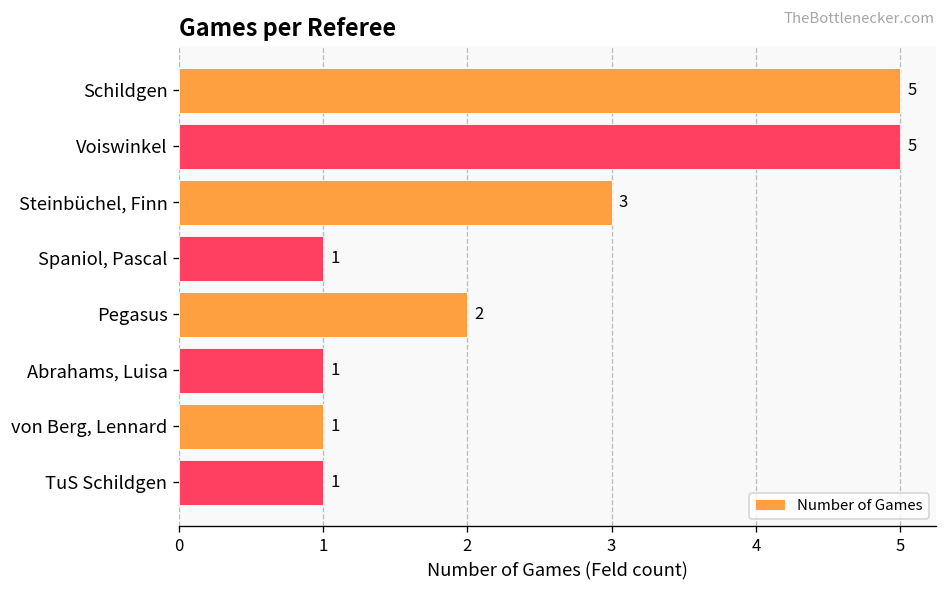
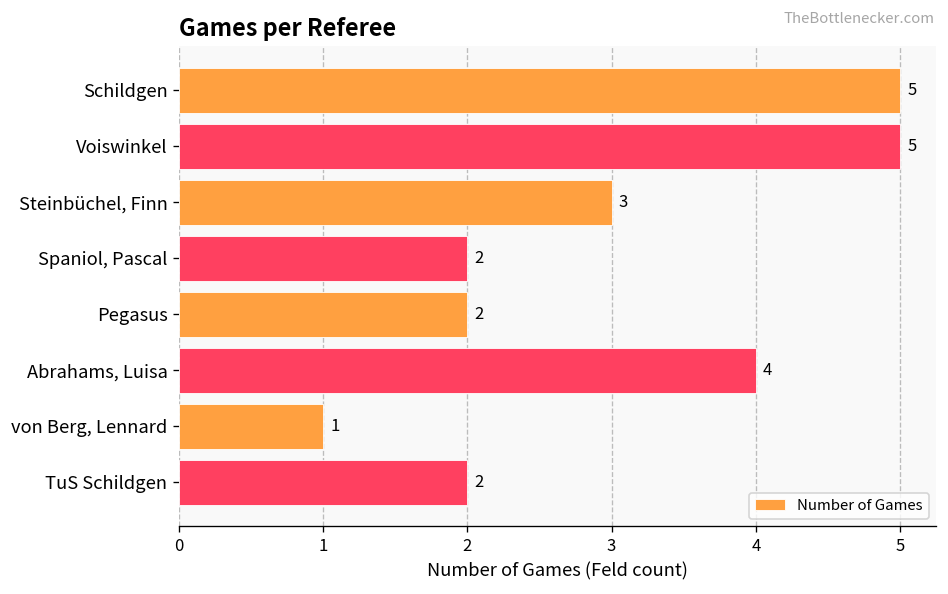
Spaniol, Pascal: 1 -> 2
Abrahams, Luisa: 1 -> 4
TuS Schildgen: 1 -> 2
